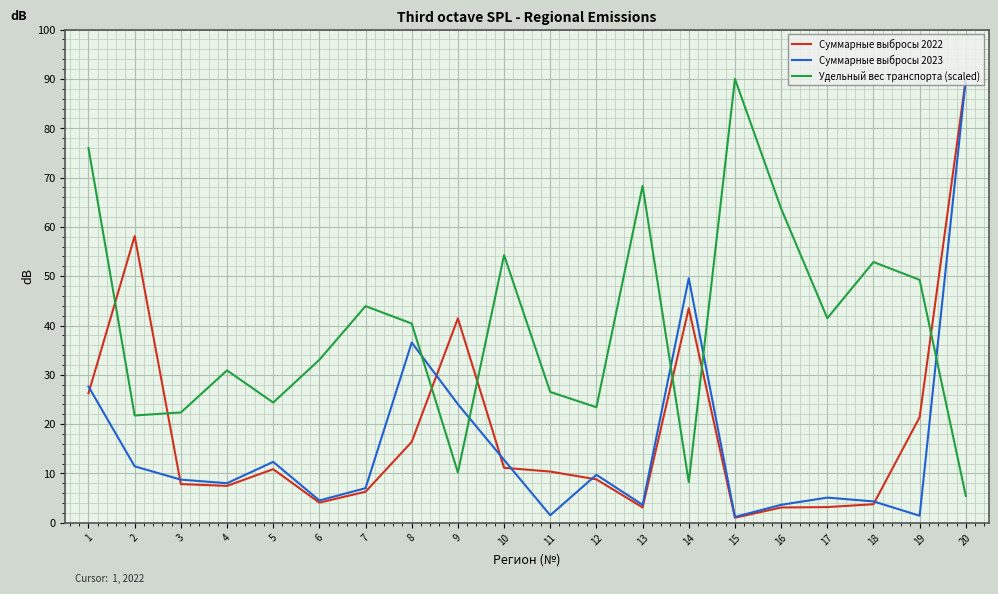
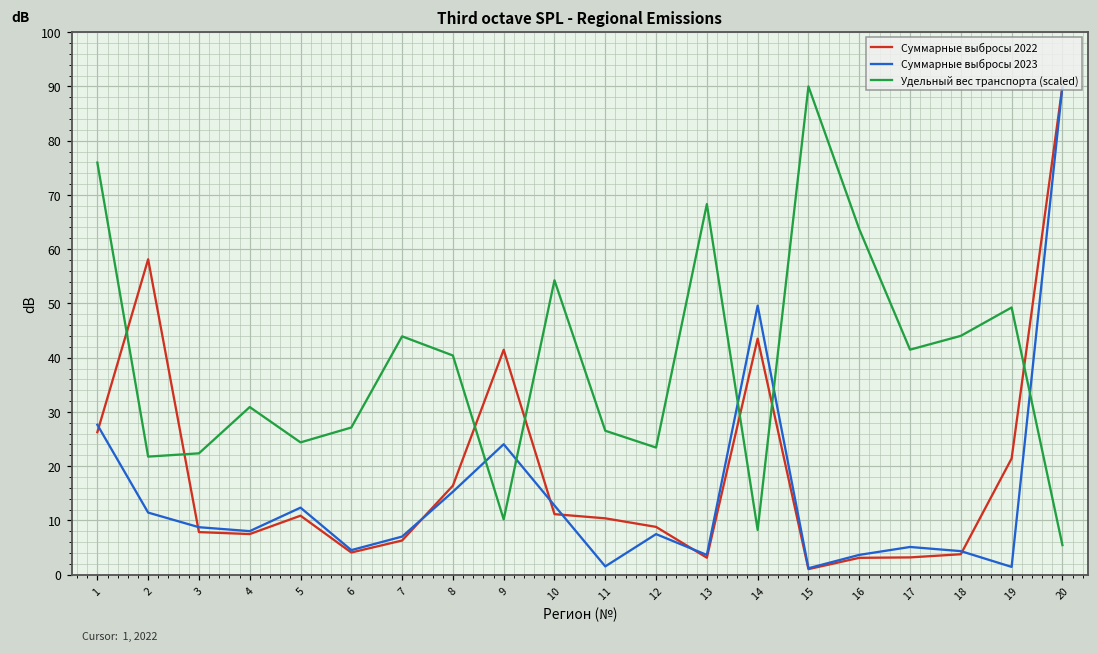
Удельный вес транспорта (scaled), 6: 33 -> 27
Суммарные выбросы 2023, 8: 37 -> 15
Суммарные выбросы 2023, 12: 10 -> 7
Удельный вес транспорта (scaled), 18: 53 -> 44
